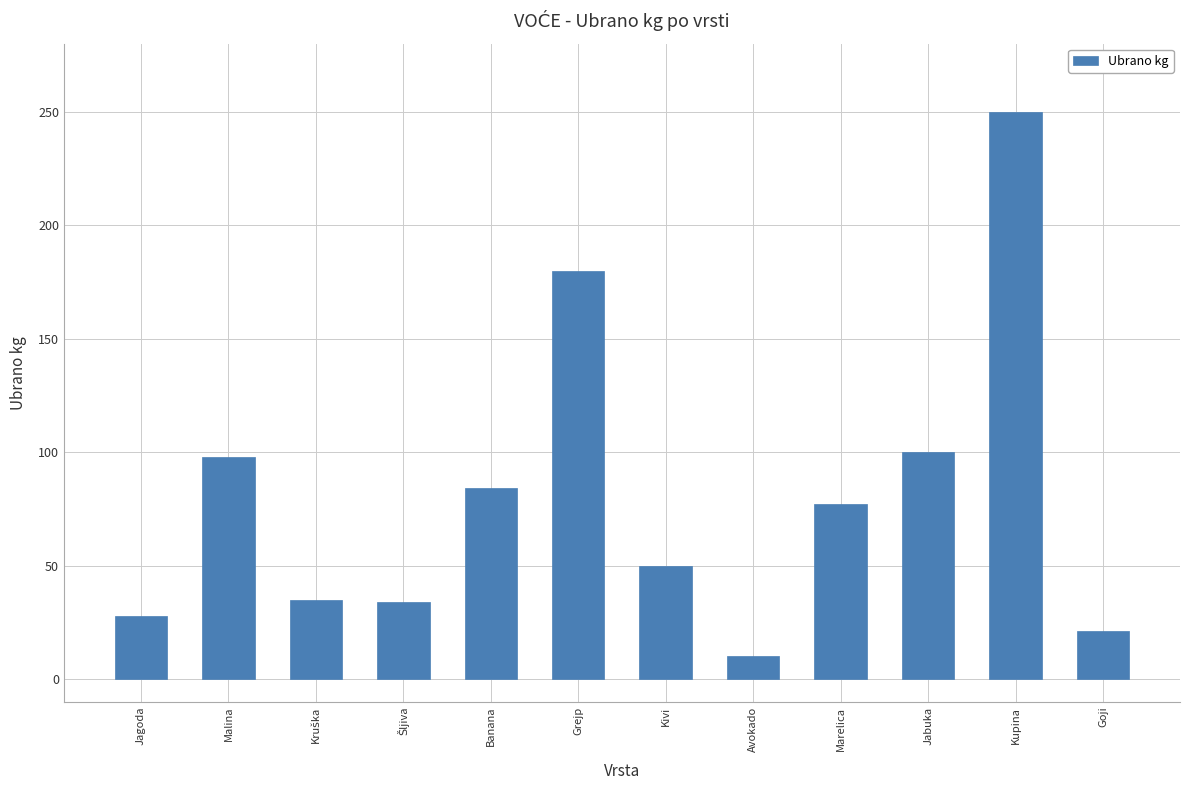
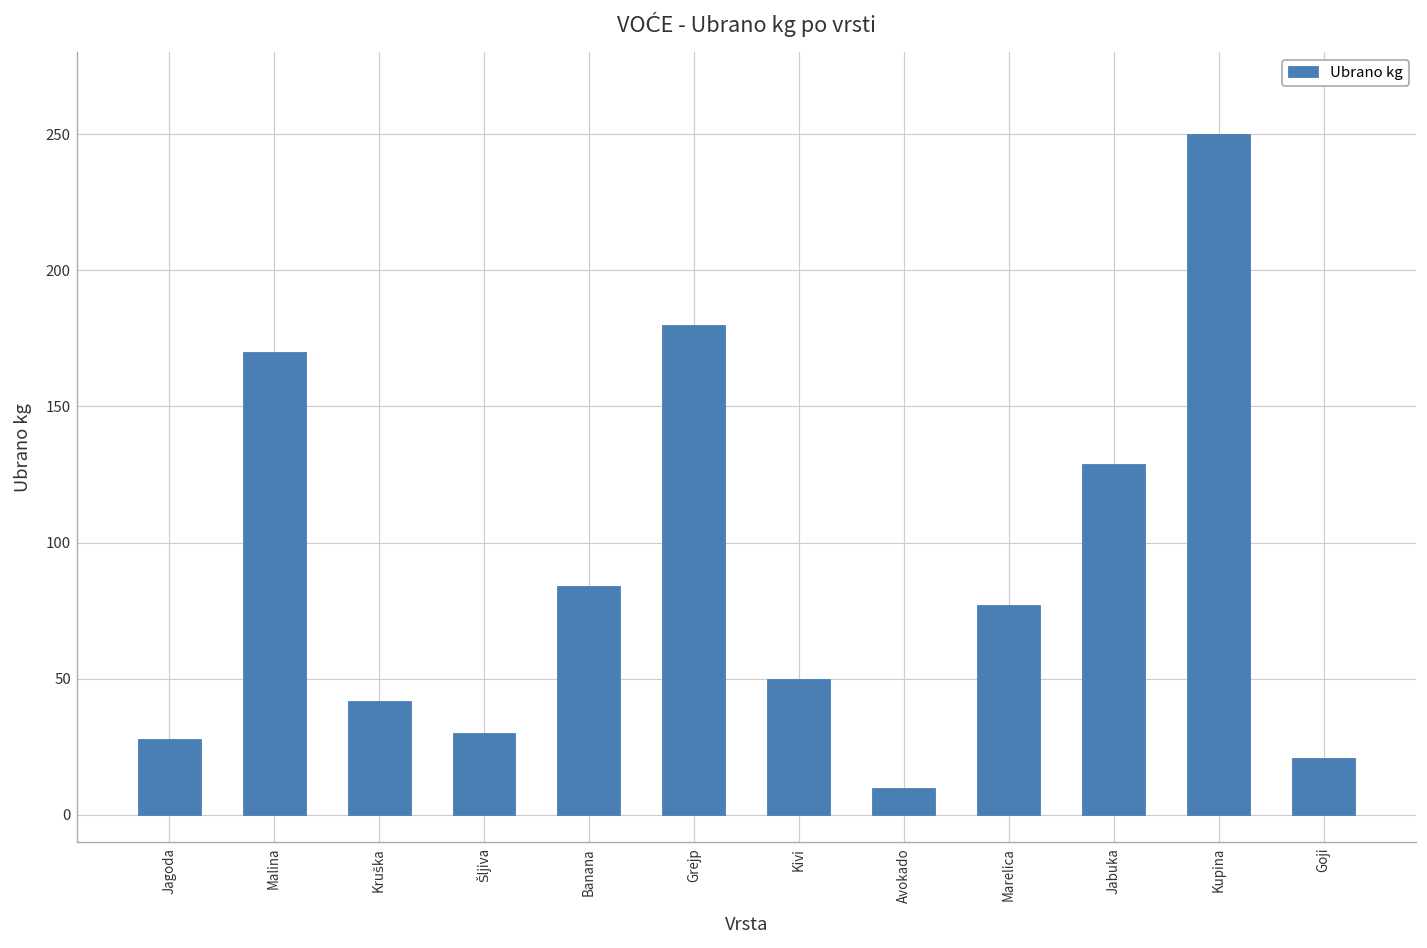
Malina: 98 -> 170
Kruška: 35 -> 42
Šljiva: 34 -> 30
Jabuka: 100 -> 129
